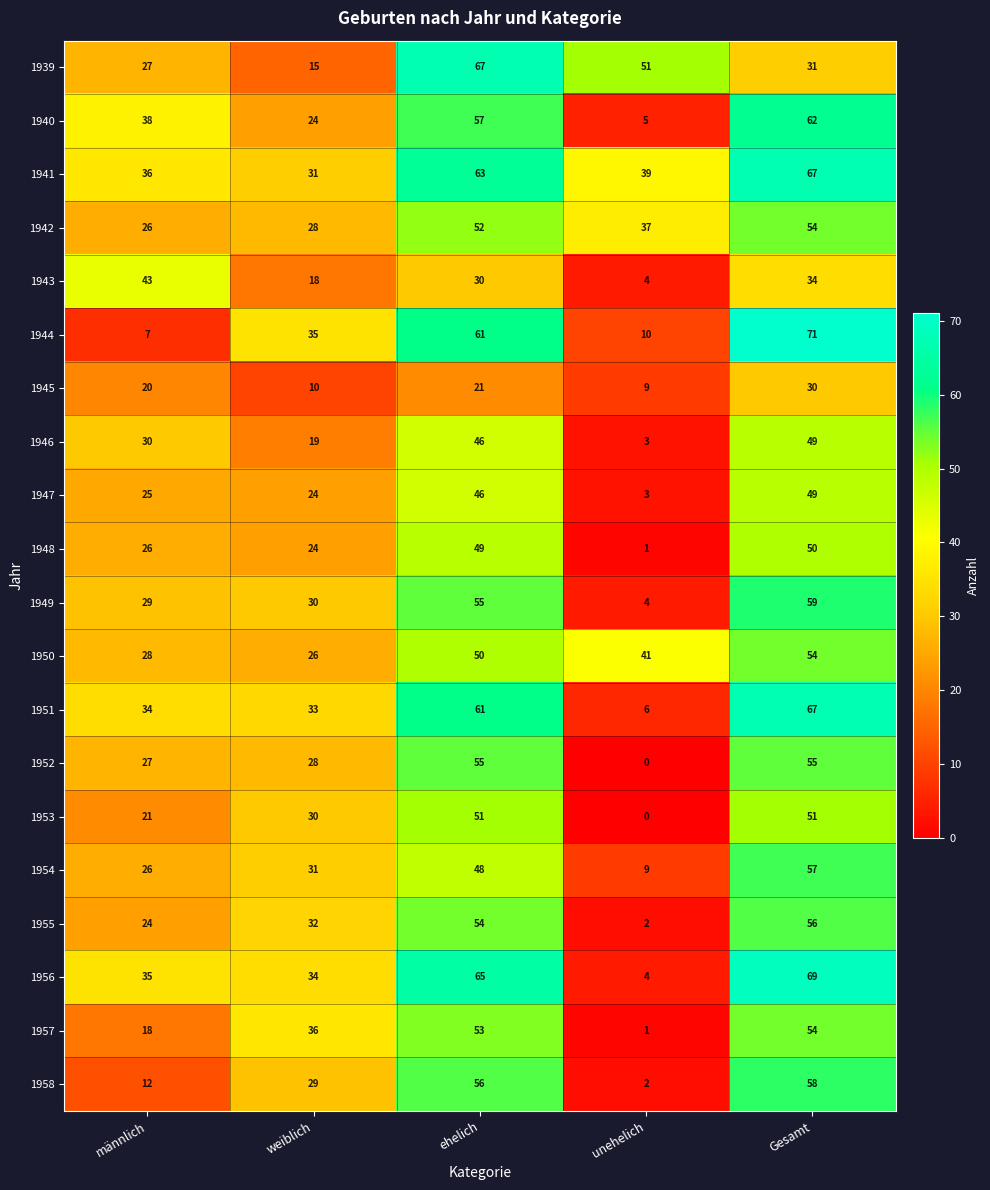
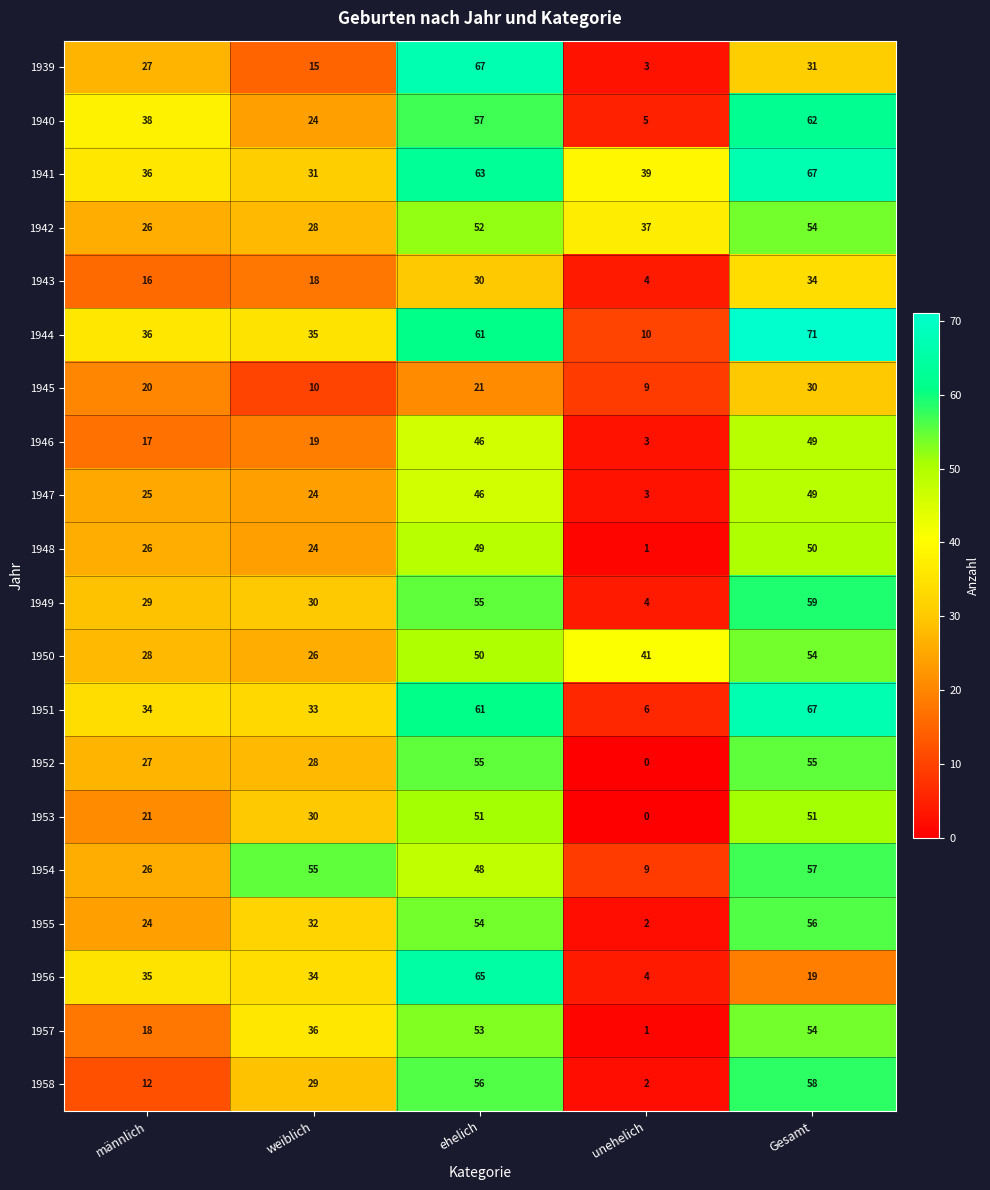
1939, unehelich: 51 -> 3
1943, männlich: 43 -> 16
1944, männlich: 7 -> 36
1946, männlich: 30 -> 17
1954, weiblich: 31 -> 55
1956, Gesamt: 69 -> 19
